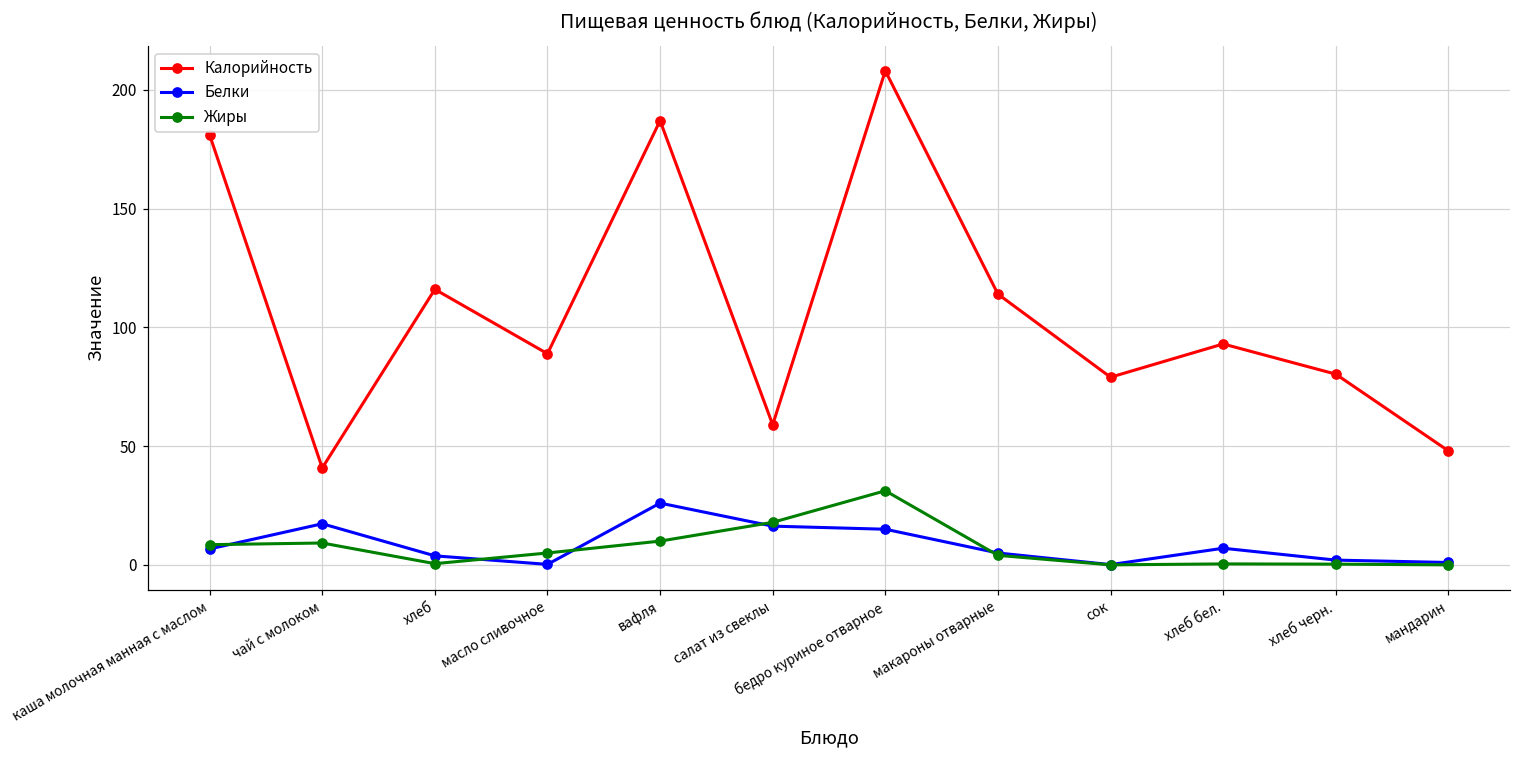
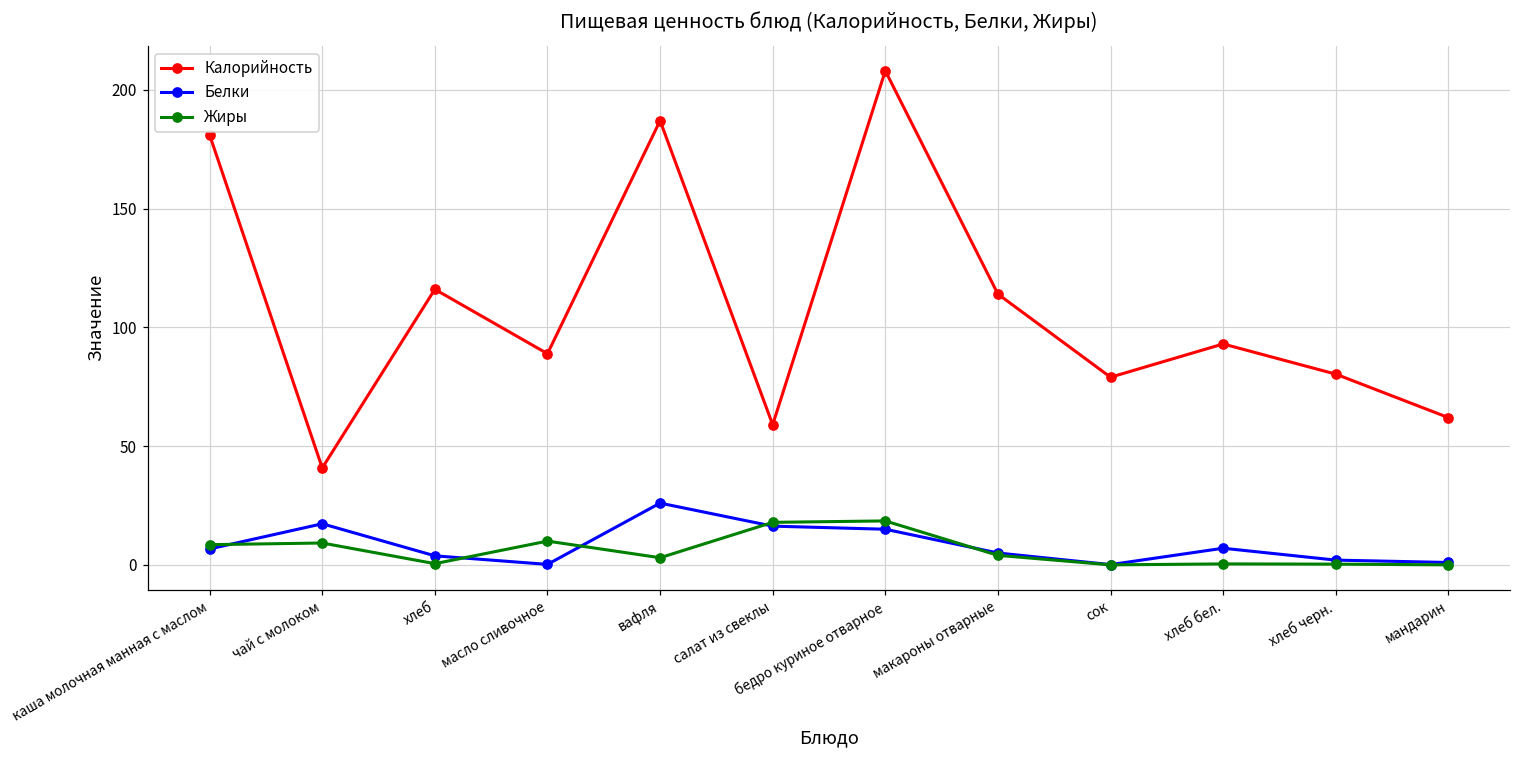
Жиры, масло сливочное: 5 -> 10
Жиры, вафля: 10 -> 3
Жиры, бедро куриное отварное: 31 -> 19
Калорийность, мандарин: 48 -> 62
